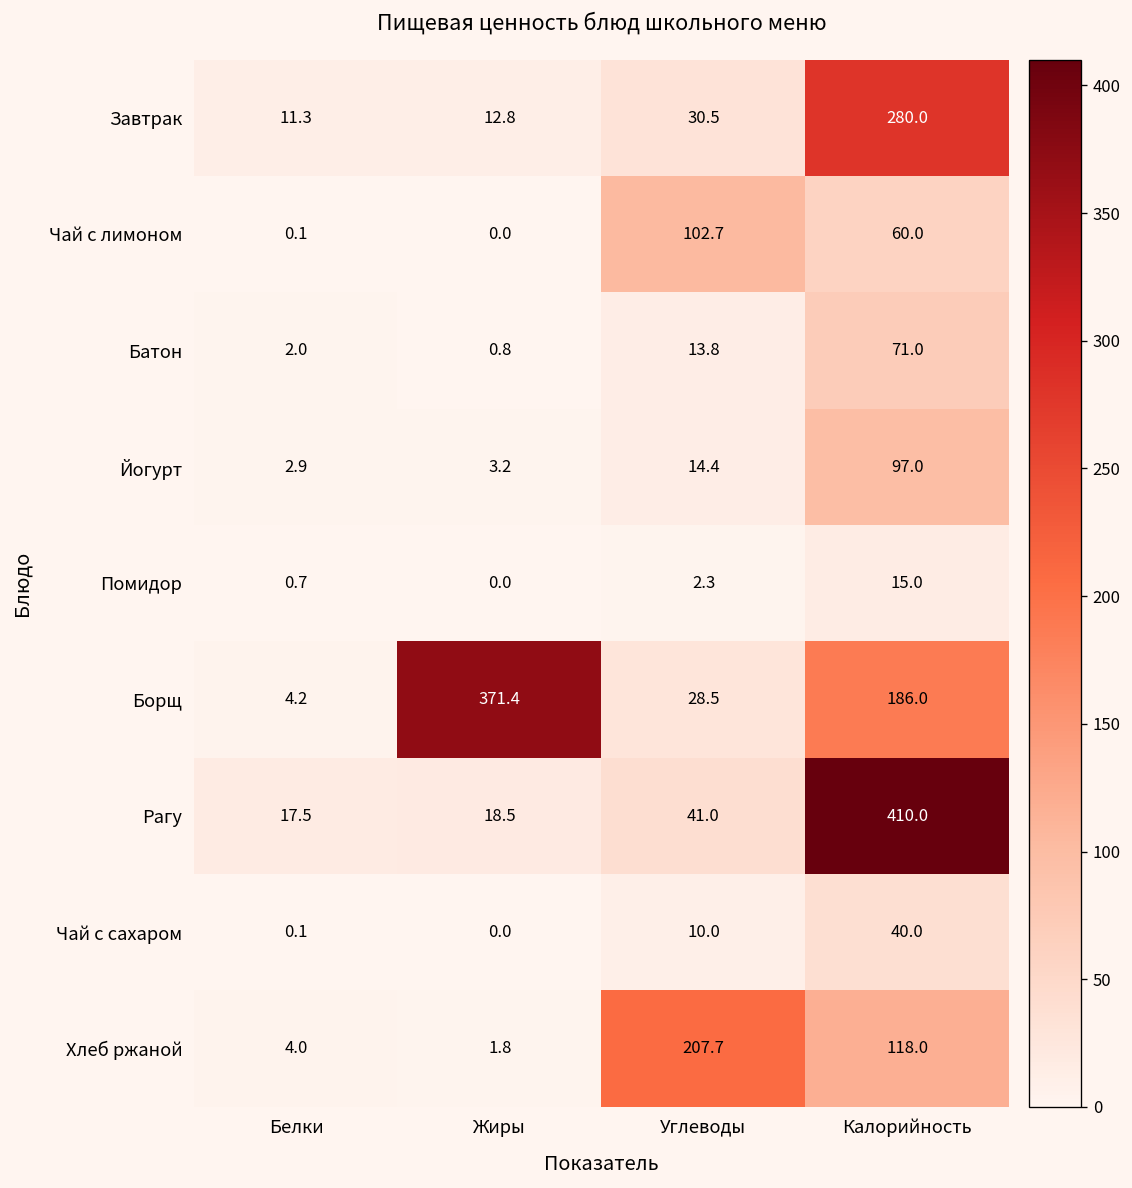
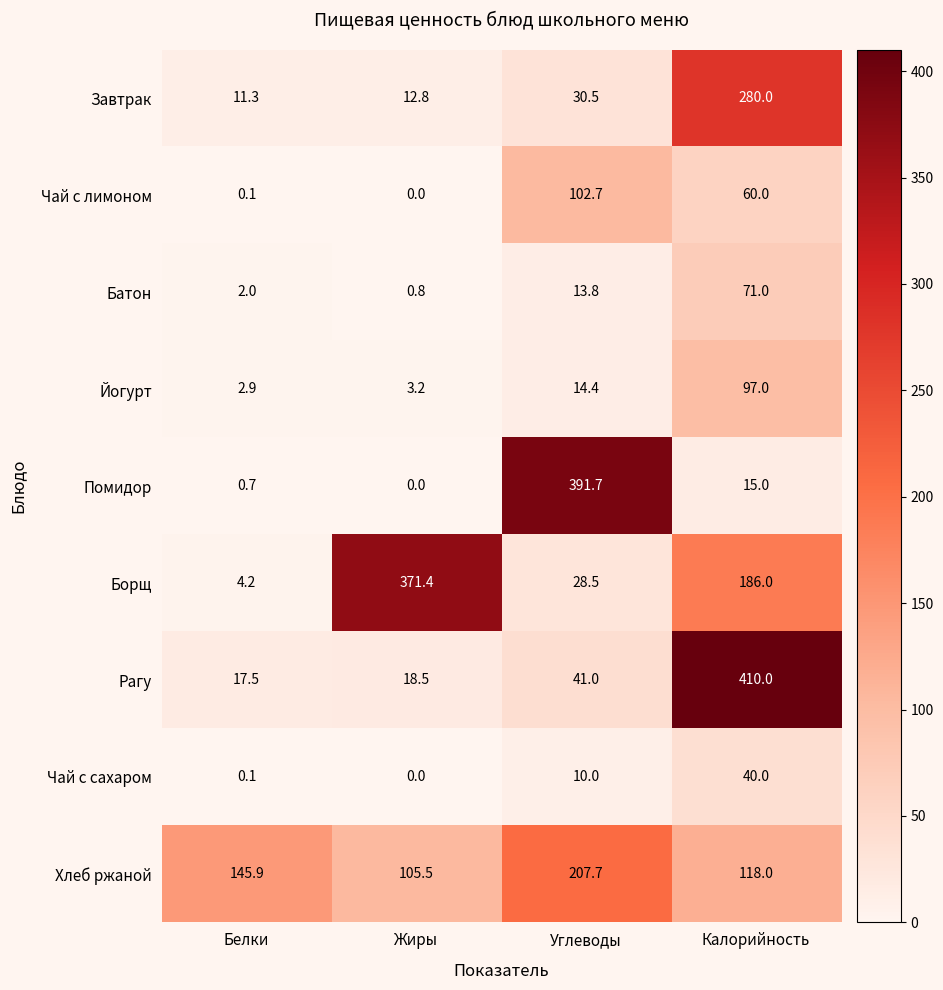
Помидор, Углеводы: 2.3 -> 391.7
Хлеб ржаной, Белки: 4.0 -> 145.9
Хлеб ржаной, Жиры: 1.8 -> 105.5
